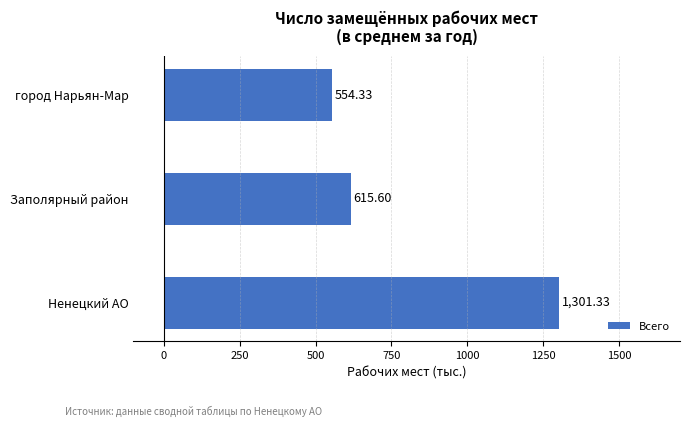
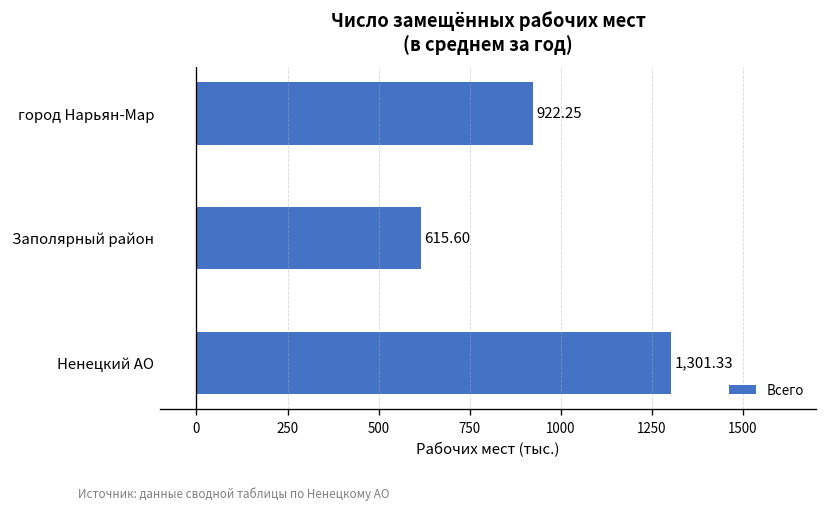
город Нарьян-Мар: 554.33 -> 922.25
